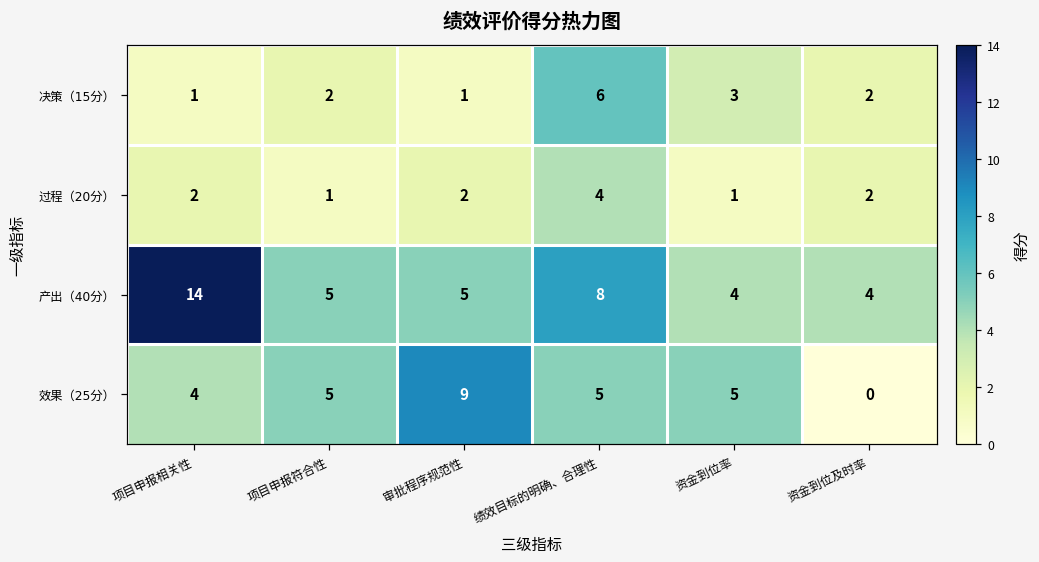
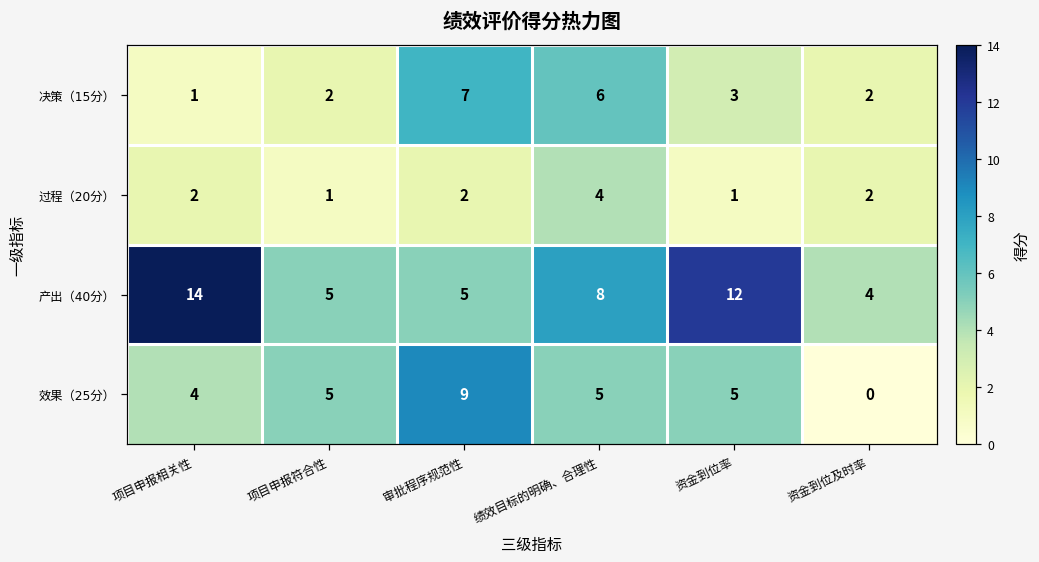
决策（15分）, 审批程序规范性: 1 -> 7
产出（40分）, 资金到位率: 4 -> 12
